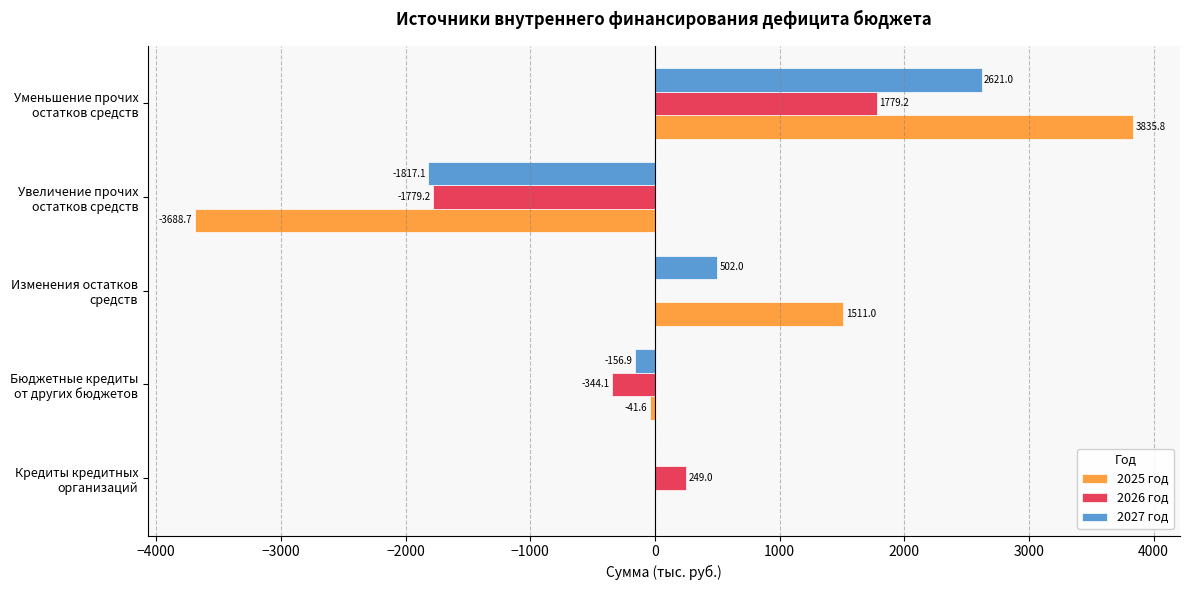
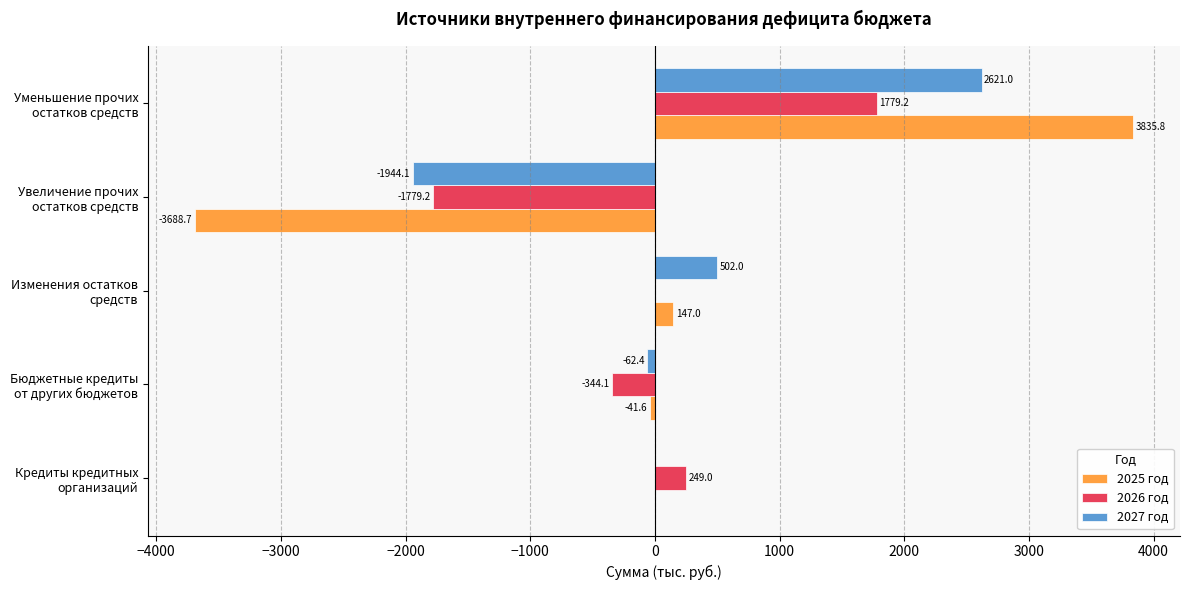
2027 год, Увеличение прочих остатков средств: -1817.1 -> -1944.1
2025 год, Изменения остатков средств: 1511.0 -> 147.0
2027 год, Бюджетные кредиты от других бюджетов: -156.9 -> -62.4
